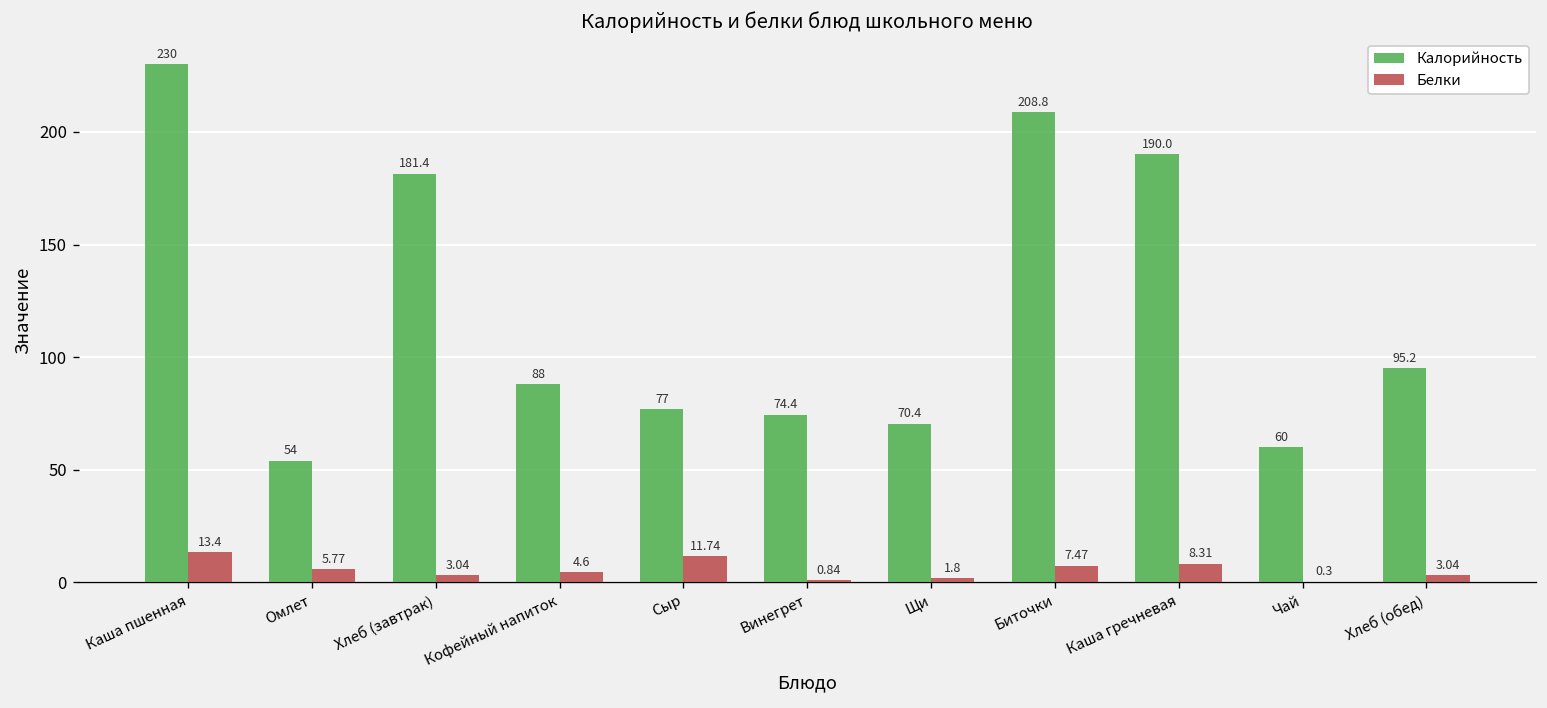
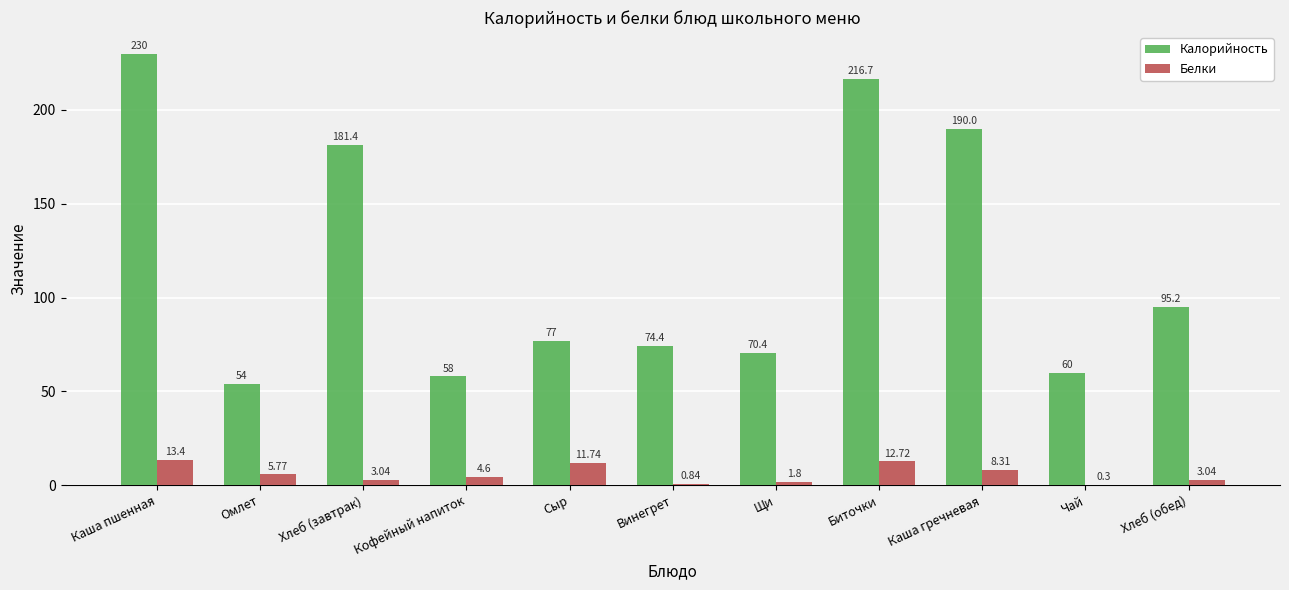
Калорийность, Кофейный напиток: 88 -> 58
Калорийность, Биточки: 208.8 -> 216.7
Белки, Биточки: 7.47 -> 12.72
